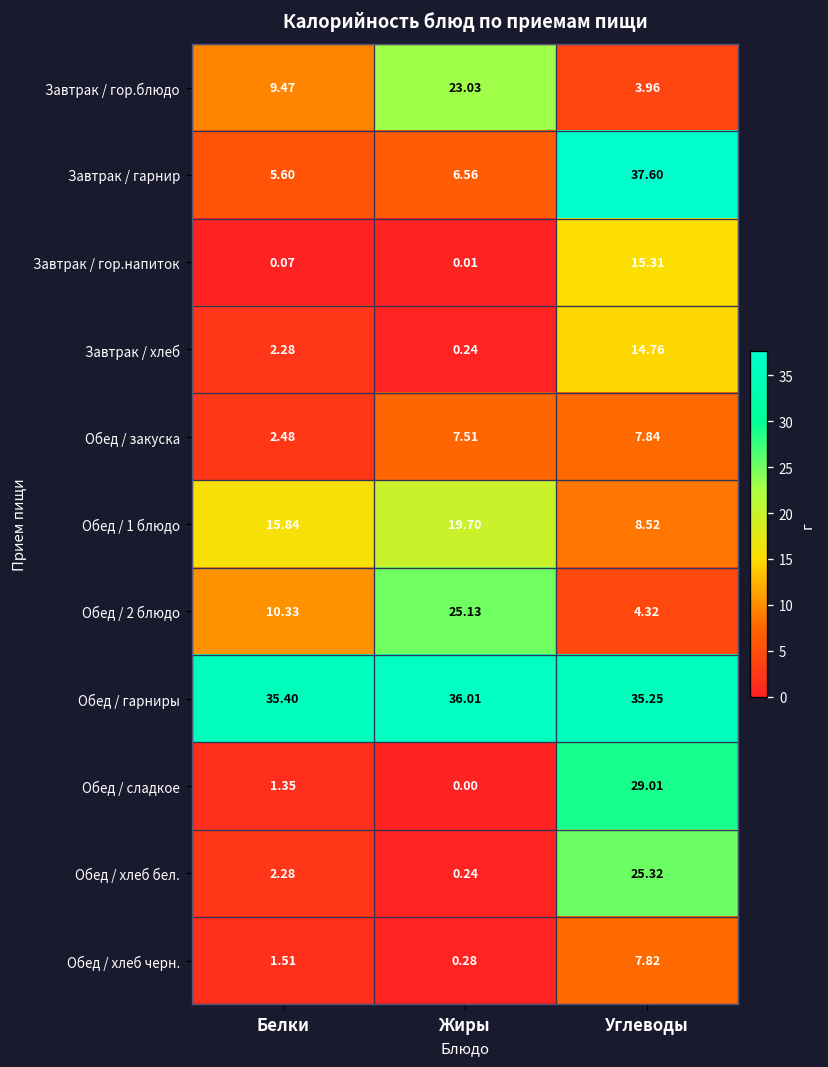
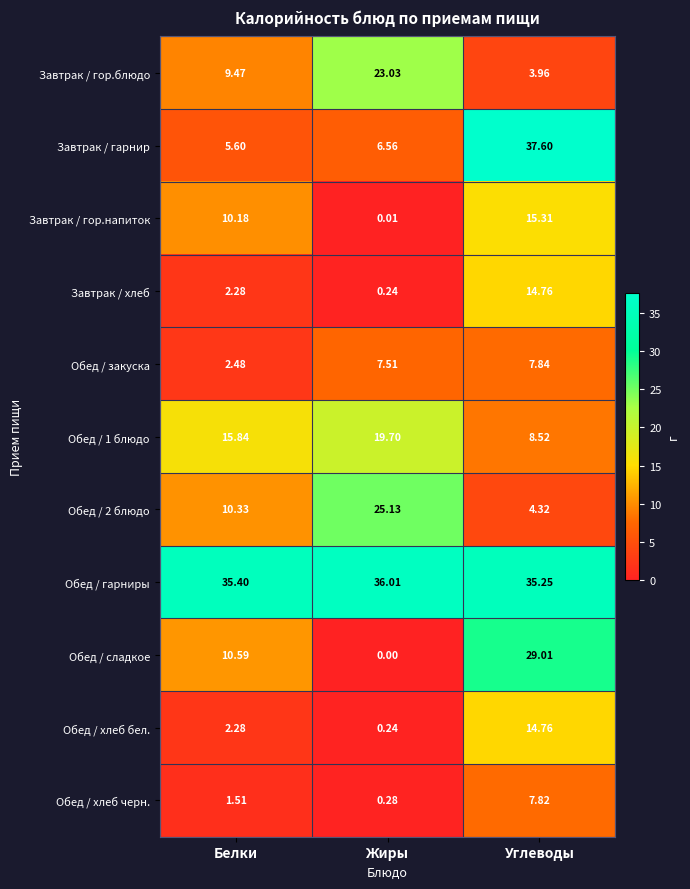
Завтрак / гор.напиток, Белки: 0.07 -> 10.18
Обед / сладкое, Белки: 1.35 -> 10.59
Обед / хлеб бел., Углеводы: 25.32 -> 14.76
